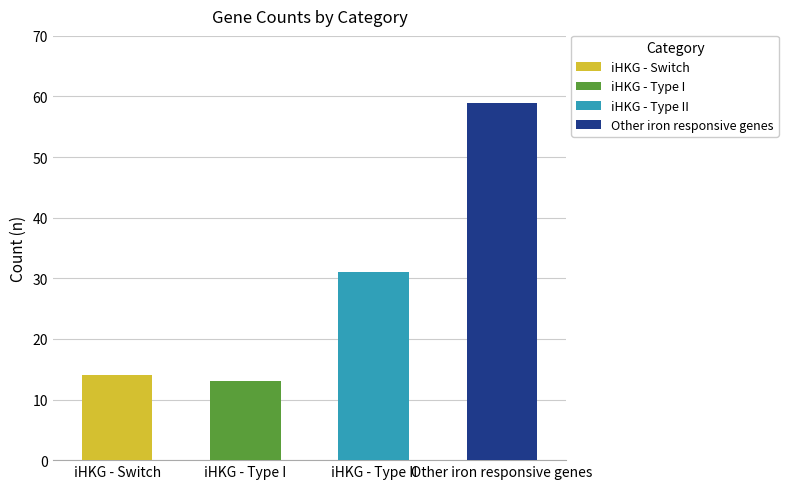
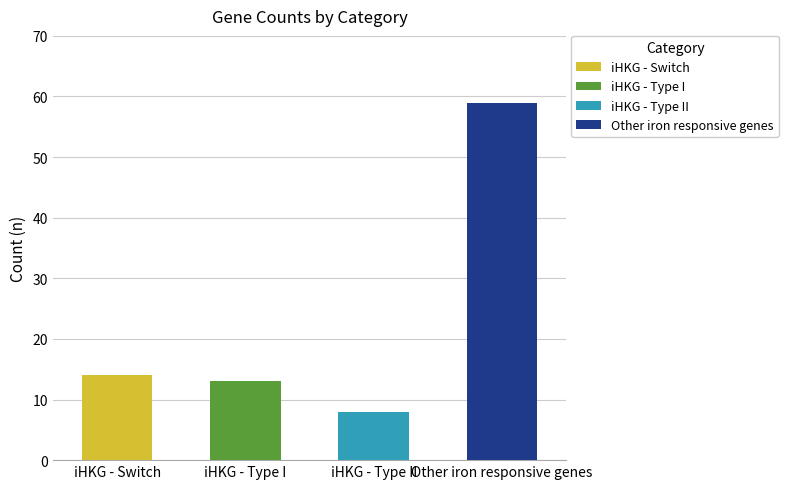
iHKG - Type II: 31 -> 8
